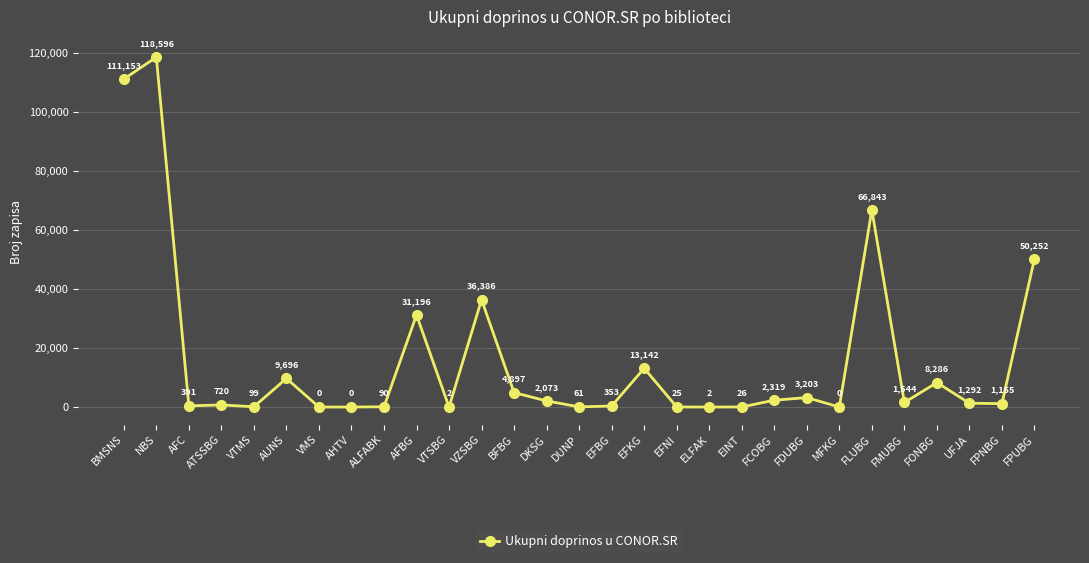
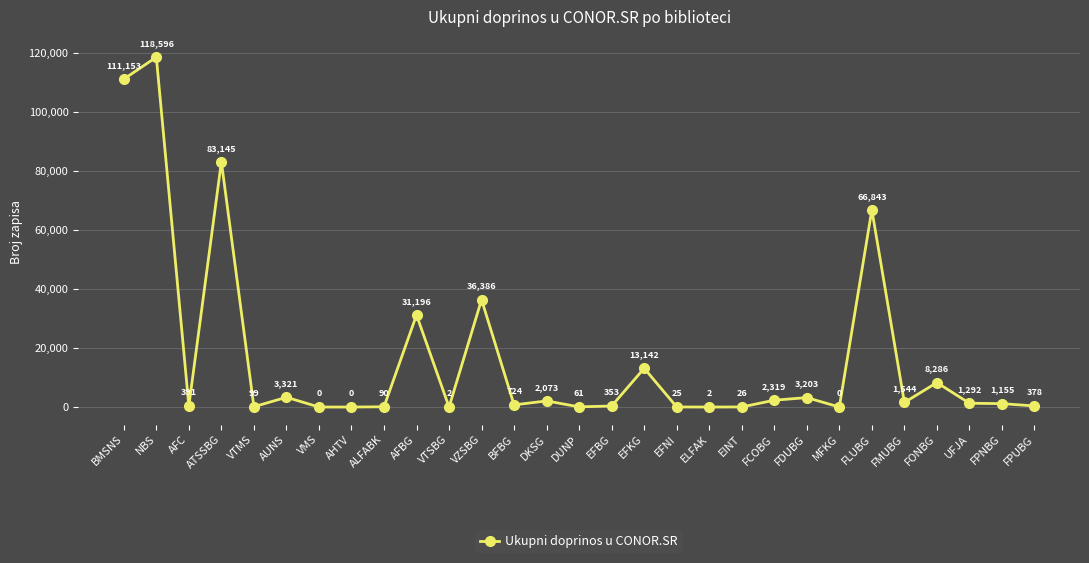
ATSSBG: 720 -> 83,145
AUNS: 9,696 -> 3,321
BFBG: 4,897 -> 724
FPUBG: 50,252 -> 378
